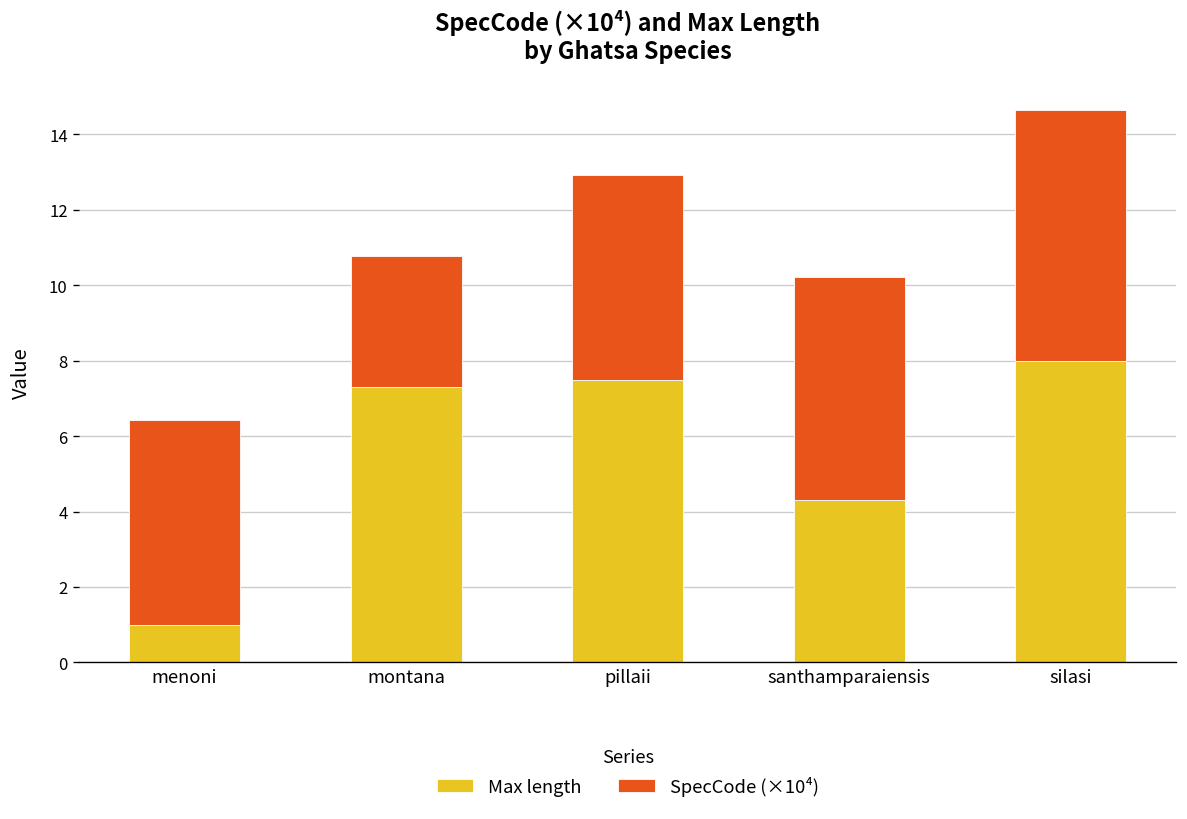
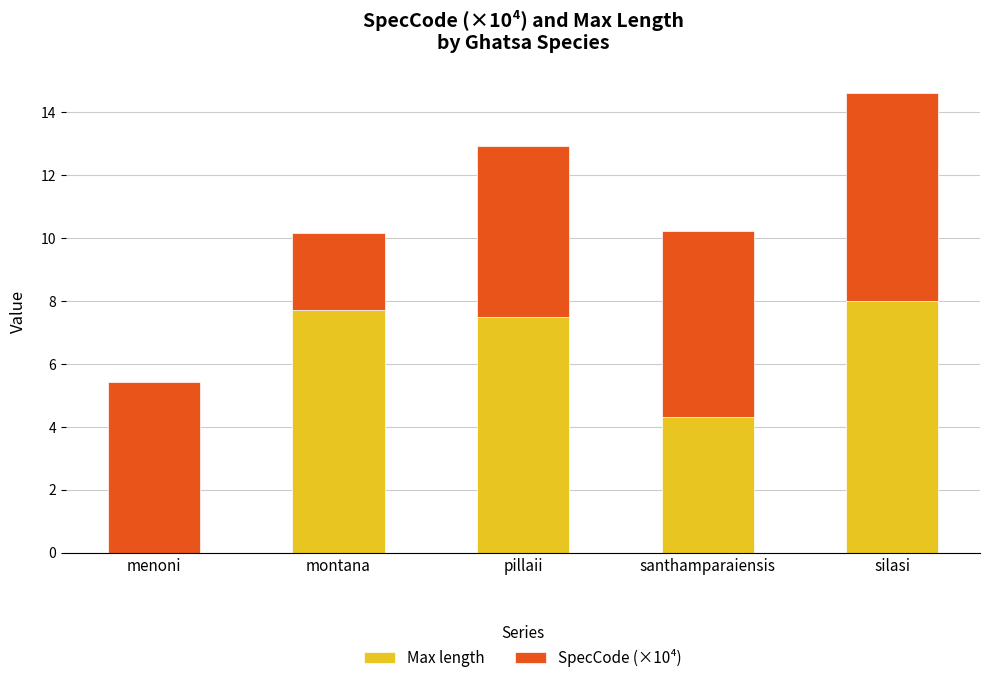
Max length, menoni: 1 -> 0
Max length, montana: 7.3 -> 7.7
SpecCode (×10⁴), montana: 3.5 -> 2.5
